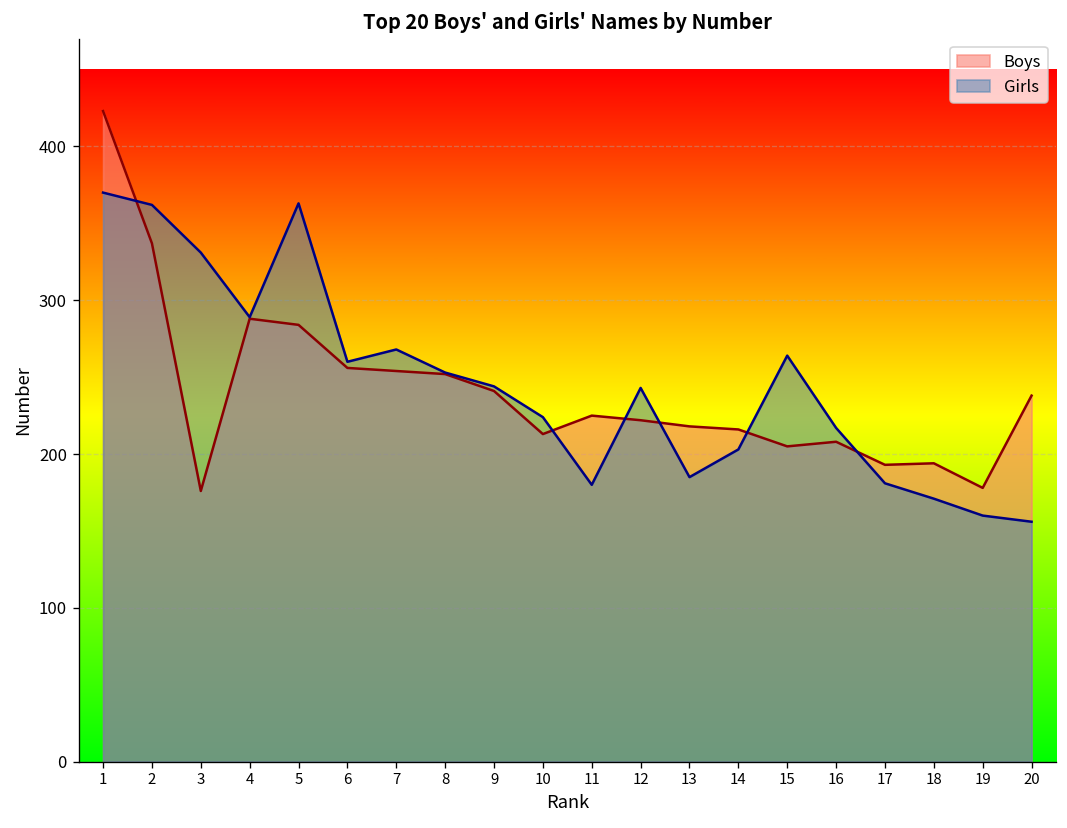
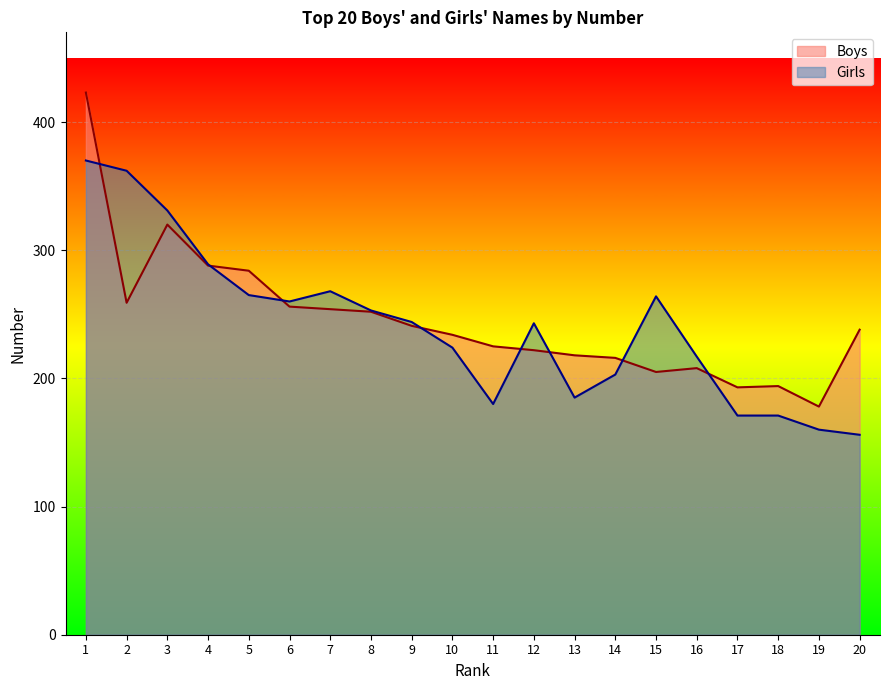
Boys, 2: 337 -> 259
Boys, 3: 176 -> 320
Girls, 5: 363 -> 265
Boys, 10: 213 -> 234
Girls, 17: 181 -> 171
